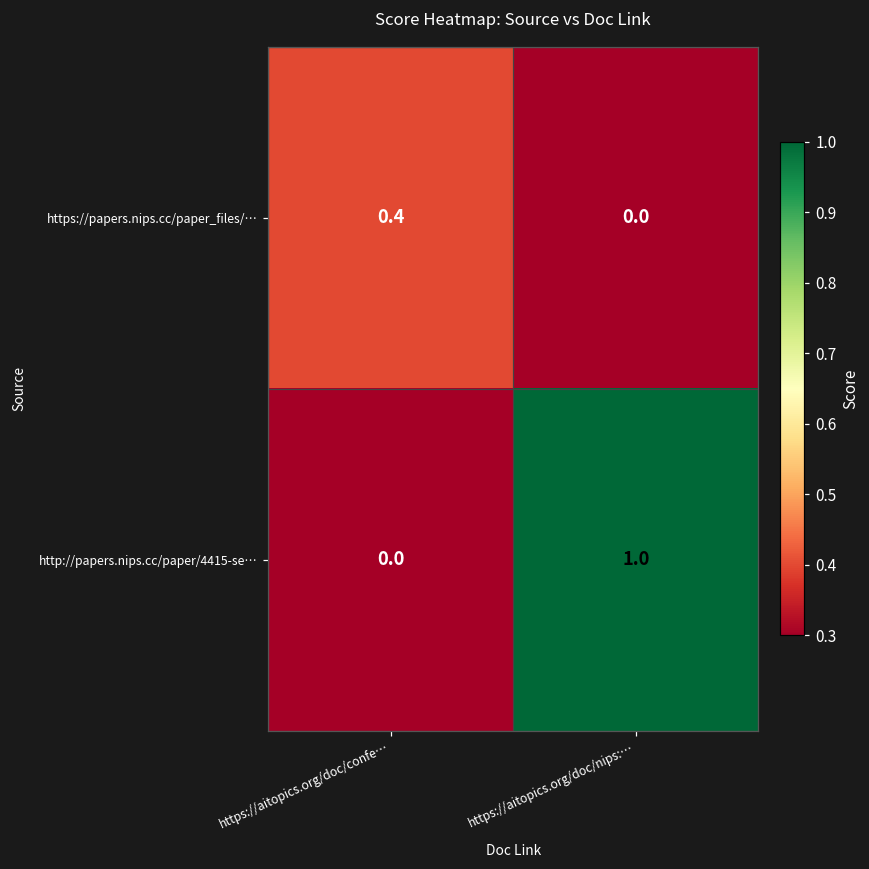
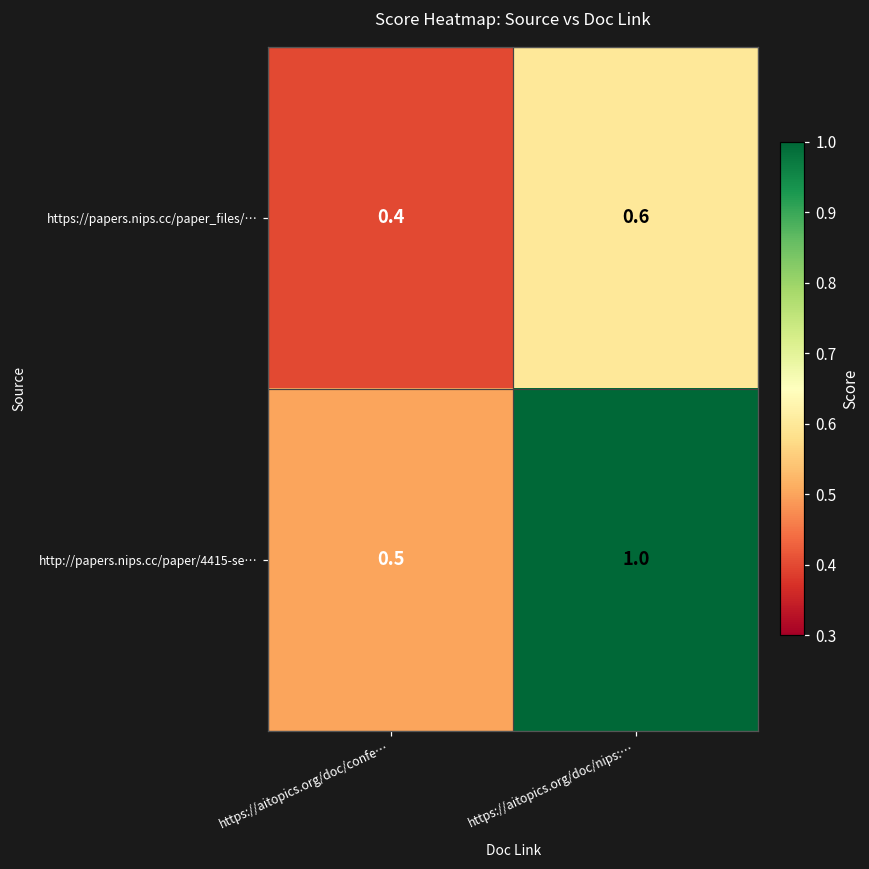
https://papers.nips.cc/paper_files/…, https://aitopics.org/doc/nips:…: 0.0 -> 0.6
http://papers.nips.cc/paper/4415-se…, https://aitopics.org/doc/confe…: 0.0 -> 0.5
